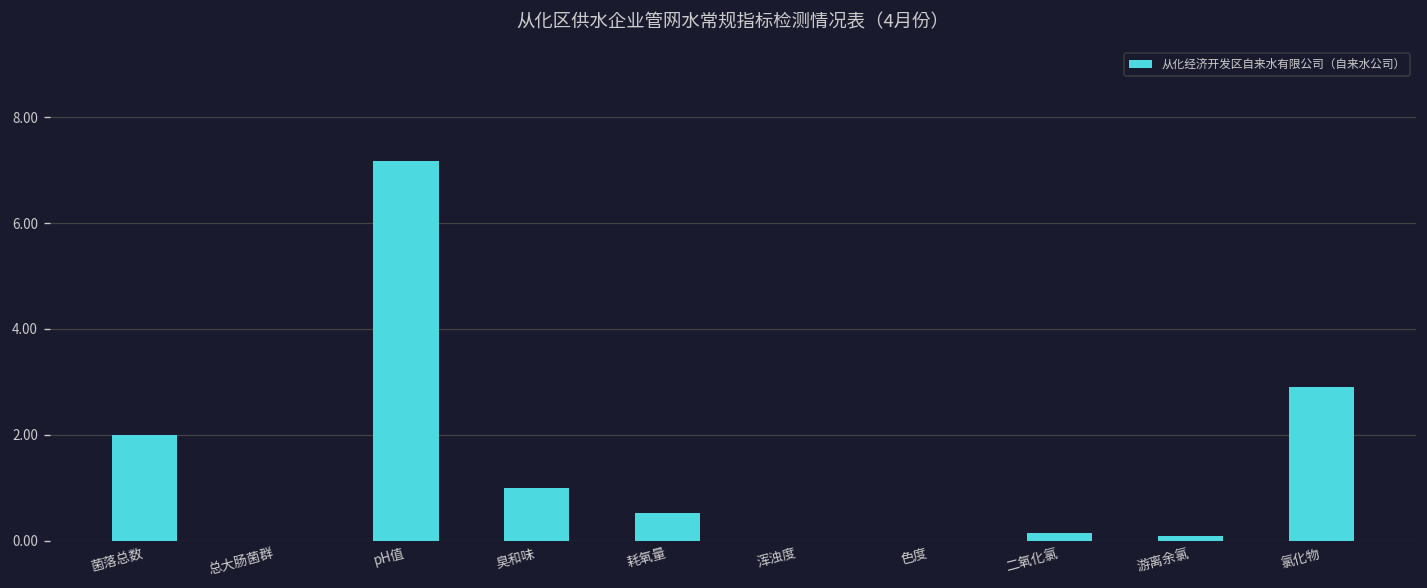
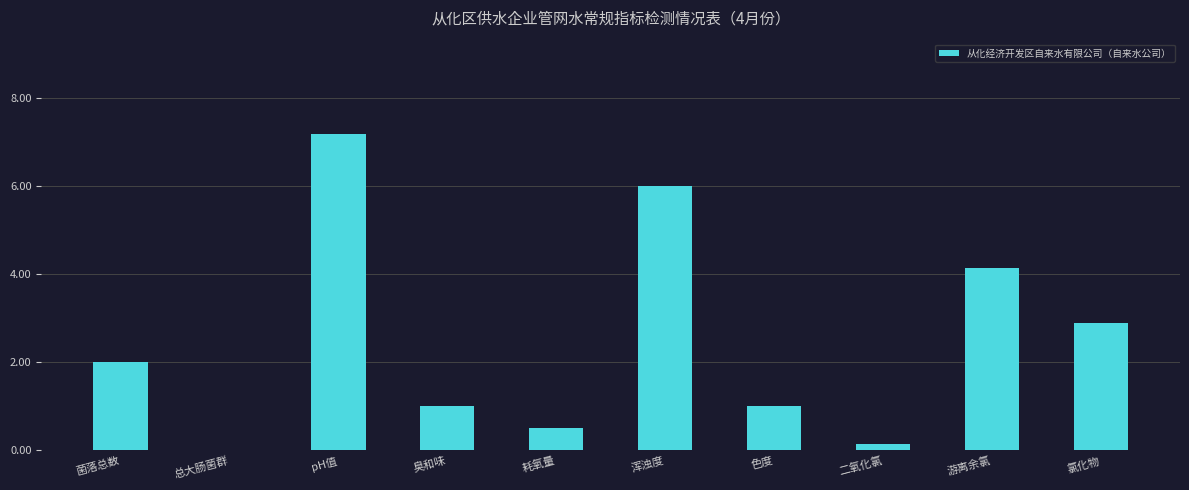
浑浊度: 0 -> 6
色度: 0 -> 1
游离余氯: 0.1 -> 4.2
